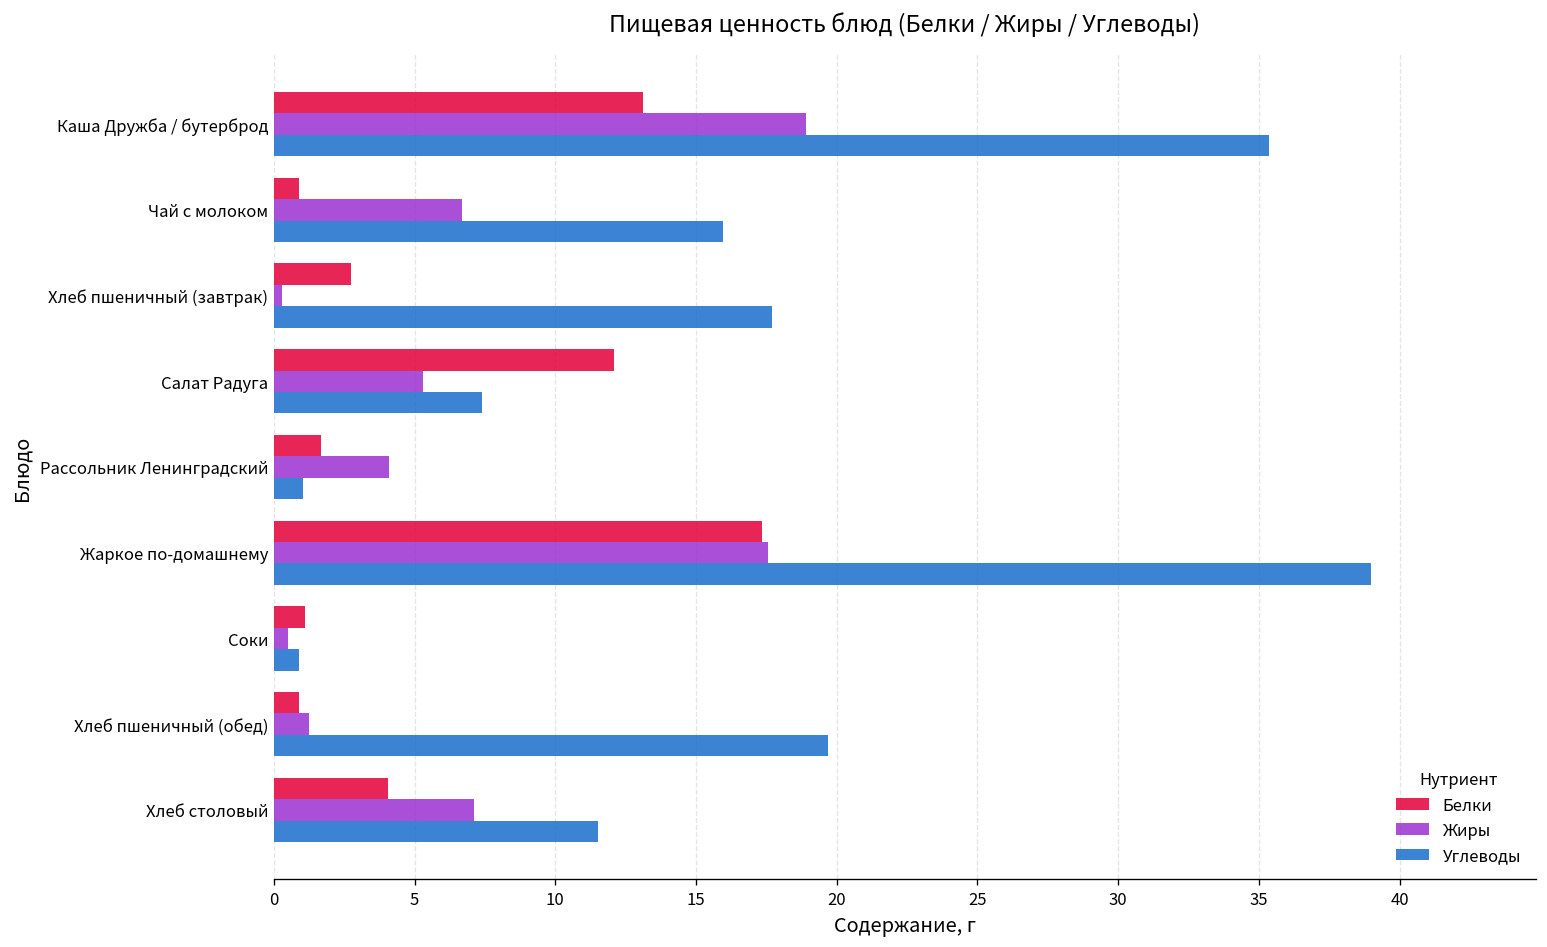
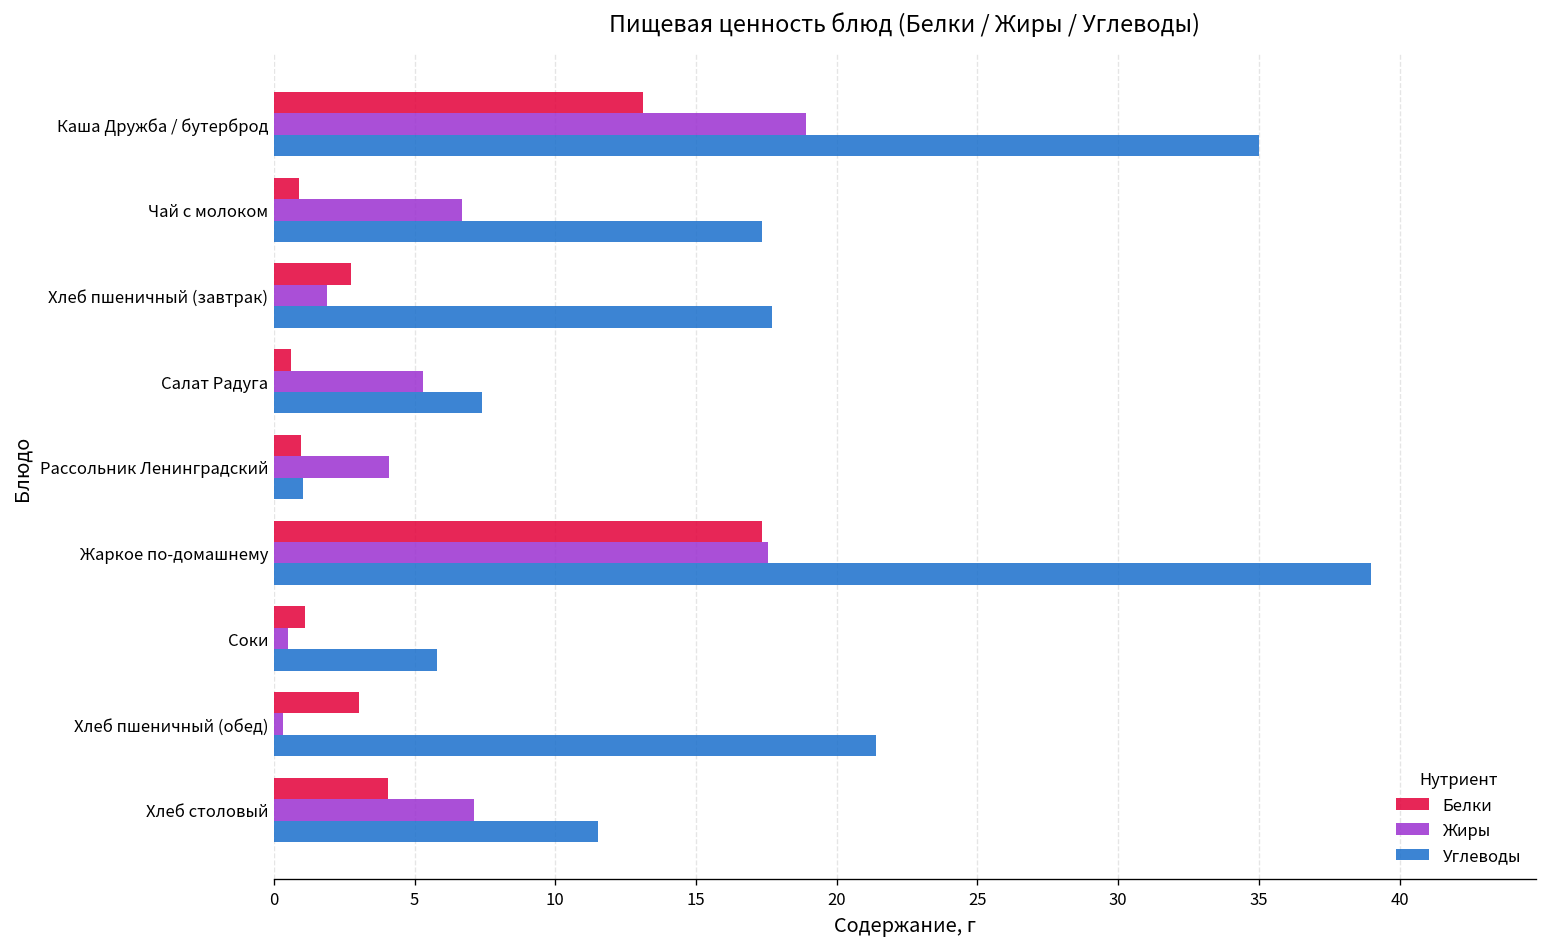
Углеводы, Каша Дружба / бутерброд: 35.4 -> 35.0
Углеводы, Чай с молоком: 16.0 -> 17.3
Жиры, Хлеб пшеничный (завтрак): 0.3 -> 1.9
Белки, Салат Радуга: 12.1 -> 0.6
Белки, Рассольник Ленинградский: 1.7 -> 1.0
Углеводы, Соки: 0.9 -> 5.8
Белки, Хлеб пшеничный (обед): 0.9 -> 3.0
Жиры, Хлеб пшеничный (обед): 1.2 -> 0.3
Углеводы, Хлеб пшеничный (обед): 19.7 -> 21.4
